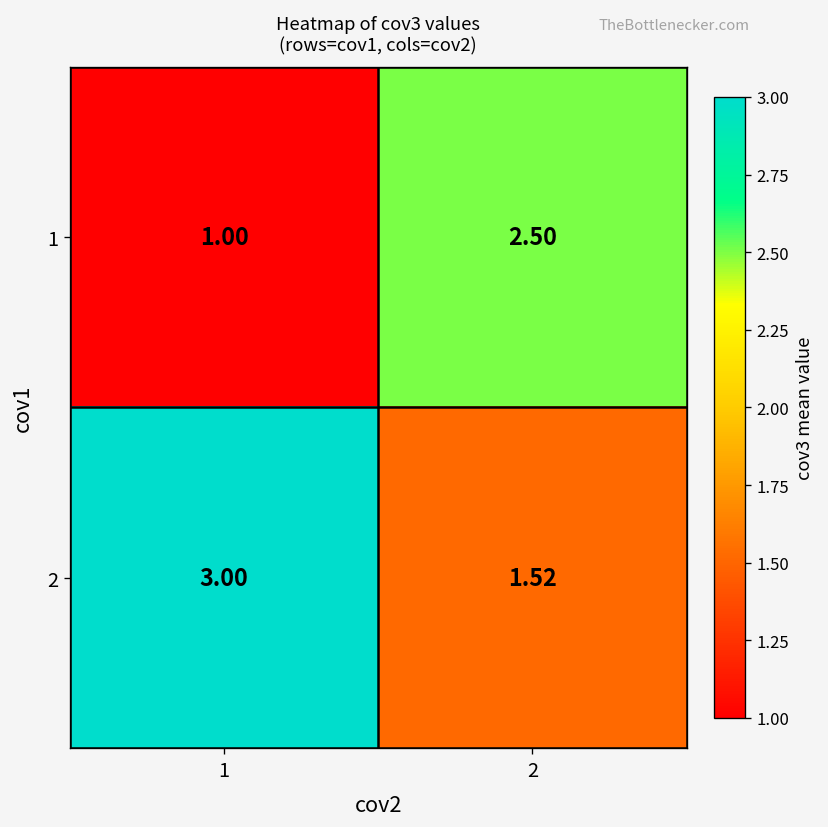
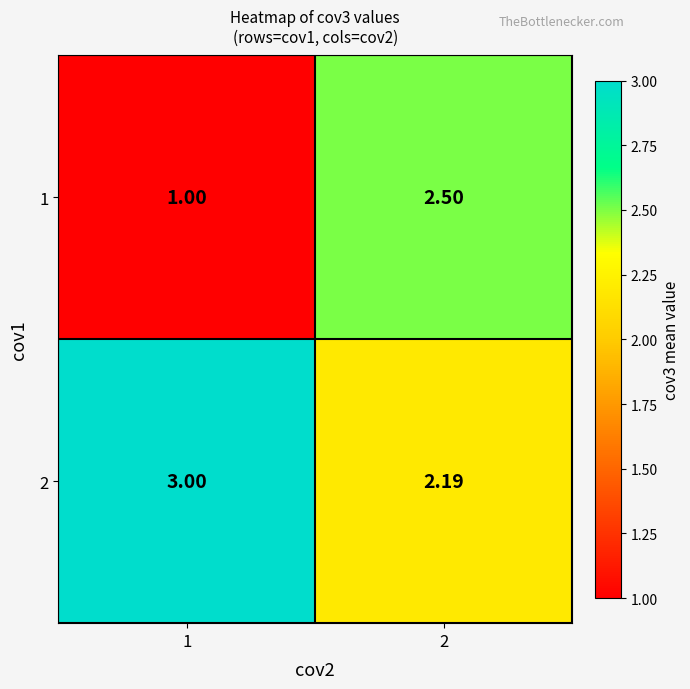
2, 2: 1.52 -> 2.19
